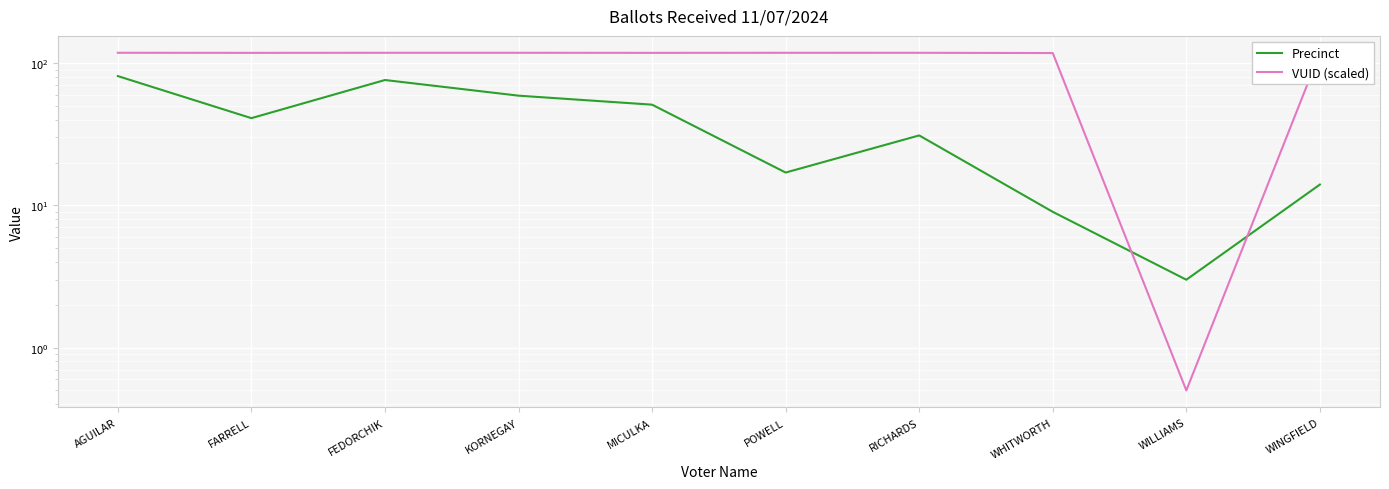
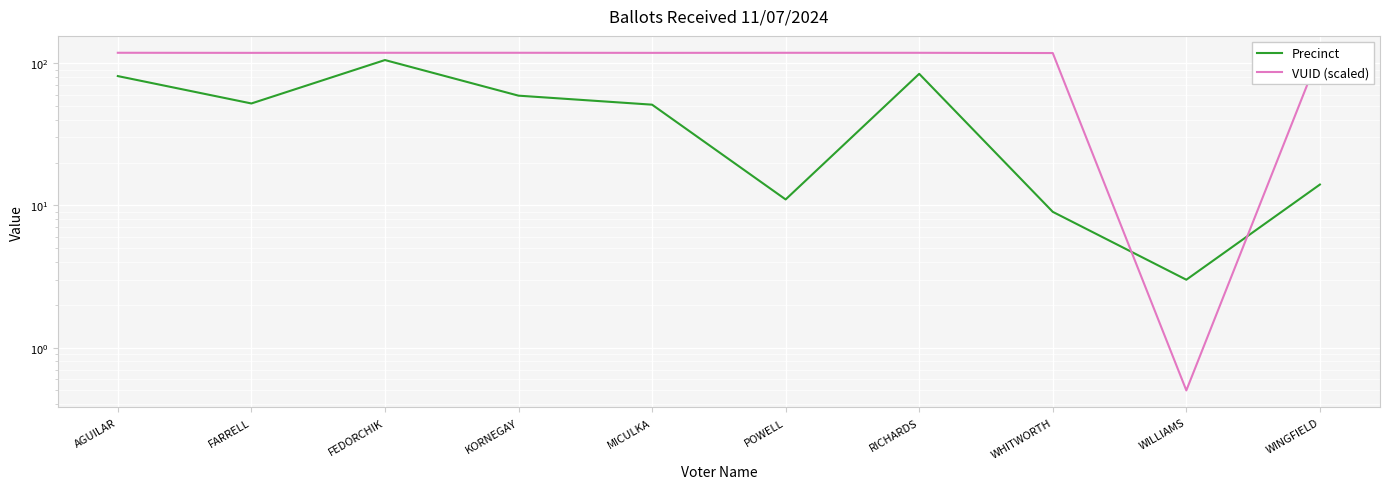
Precinct, FARRELL: 41 -> 52
Precinct, FEDORCHIK: 80 -> 110
Precinct, POWELL: 17 -> 11
Precinct, RICHARDS: 31 -> 80
